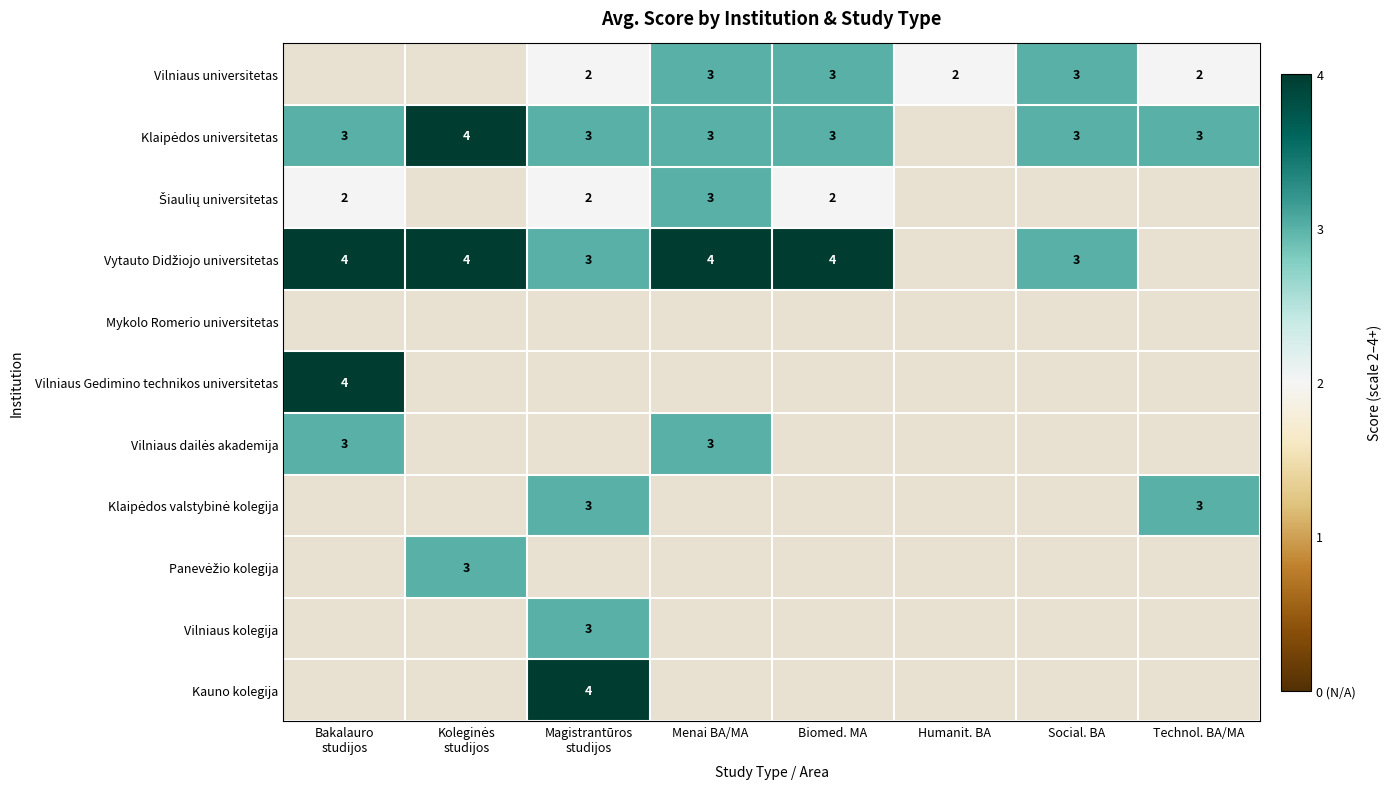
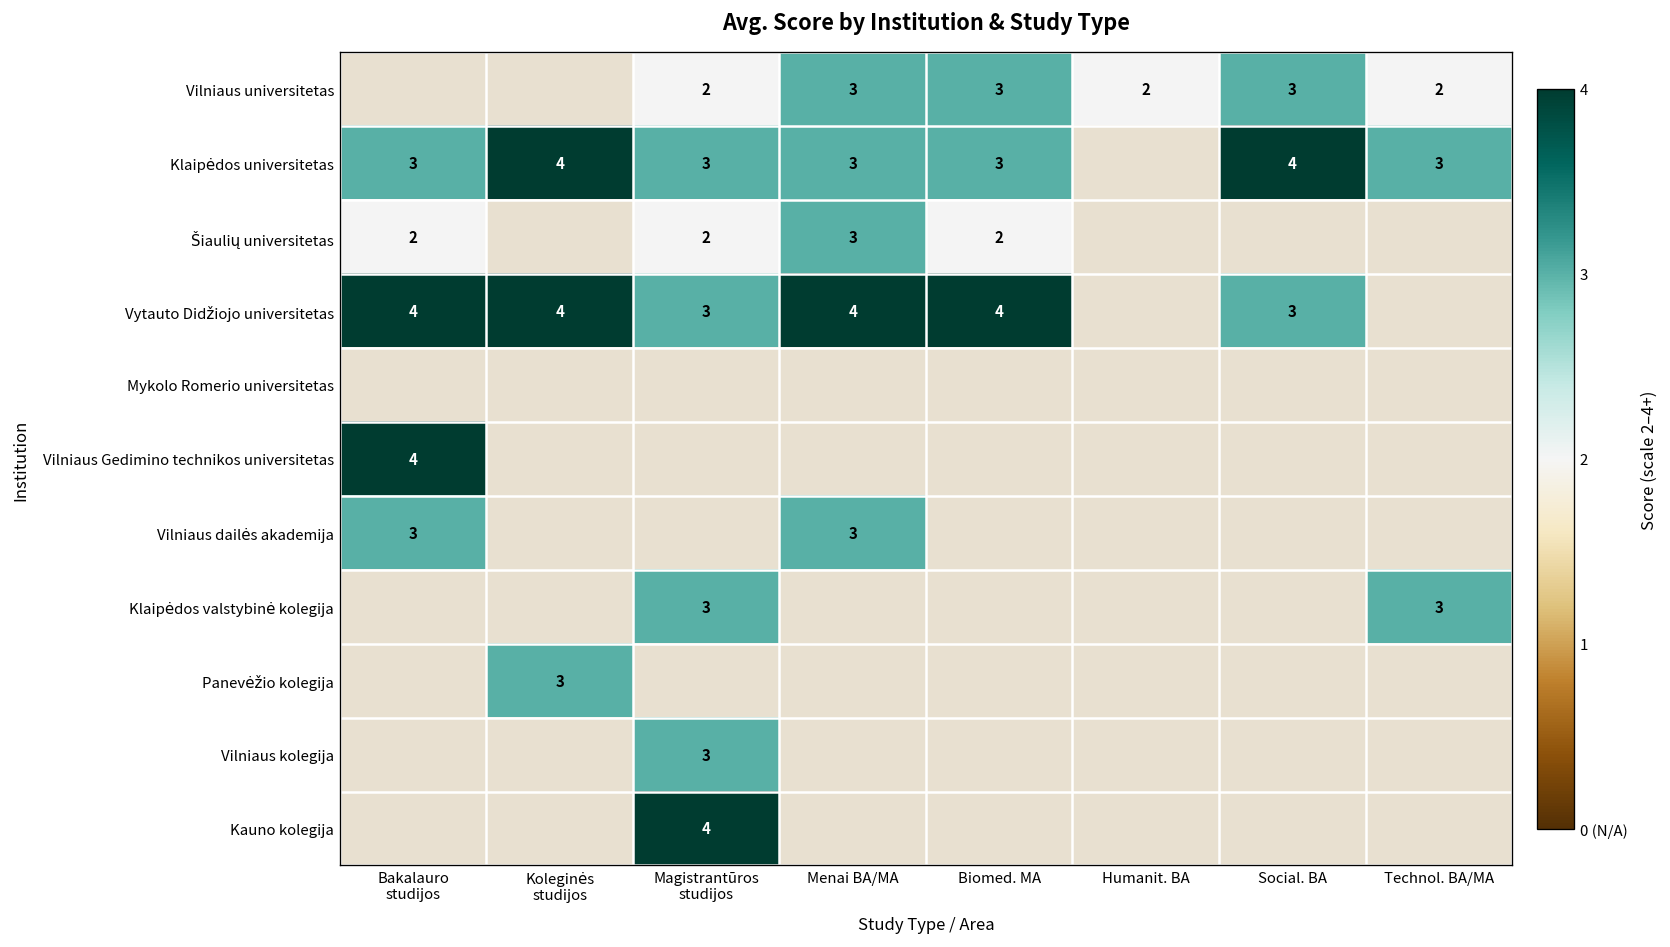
Klaipėdos universitetas, Social. BA: 3 -> 4
